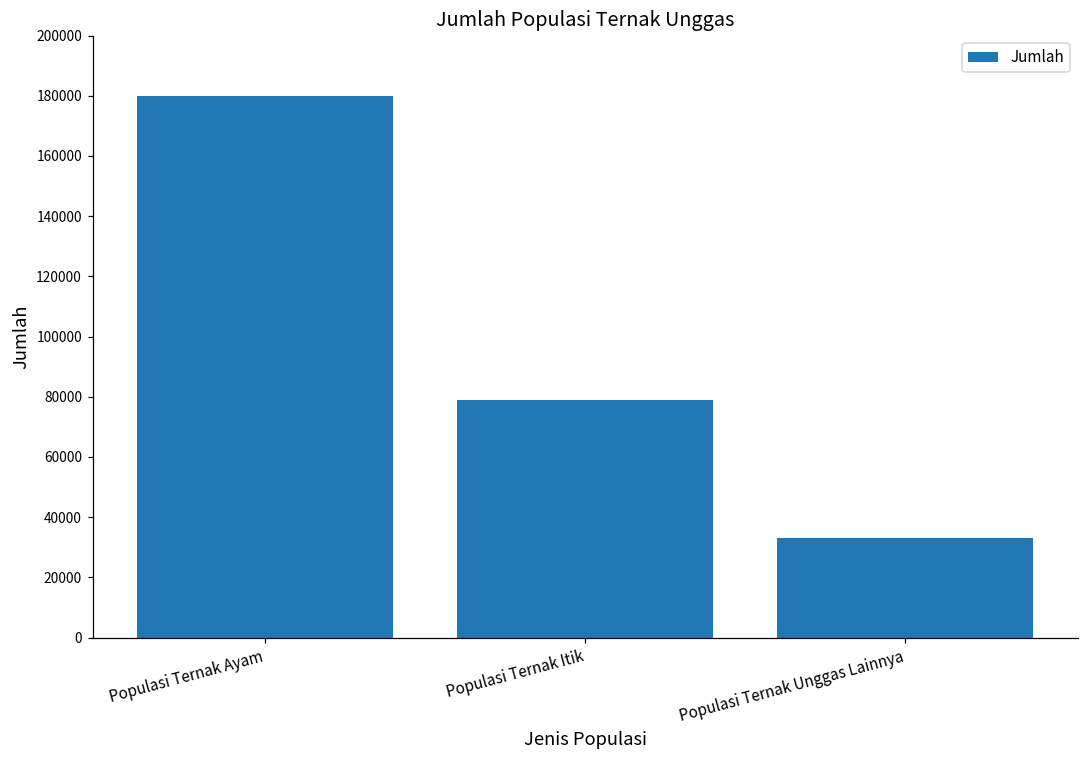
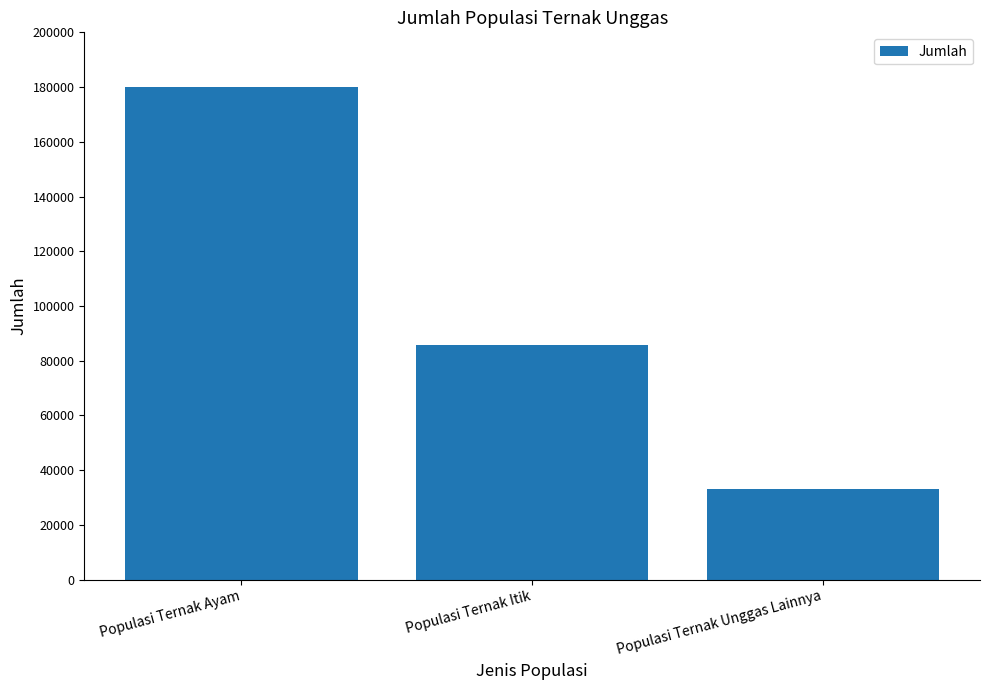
Populasi Ternak Itik: 79000 -> 86000
